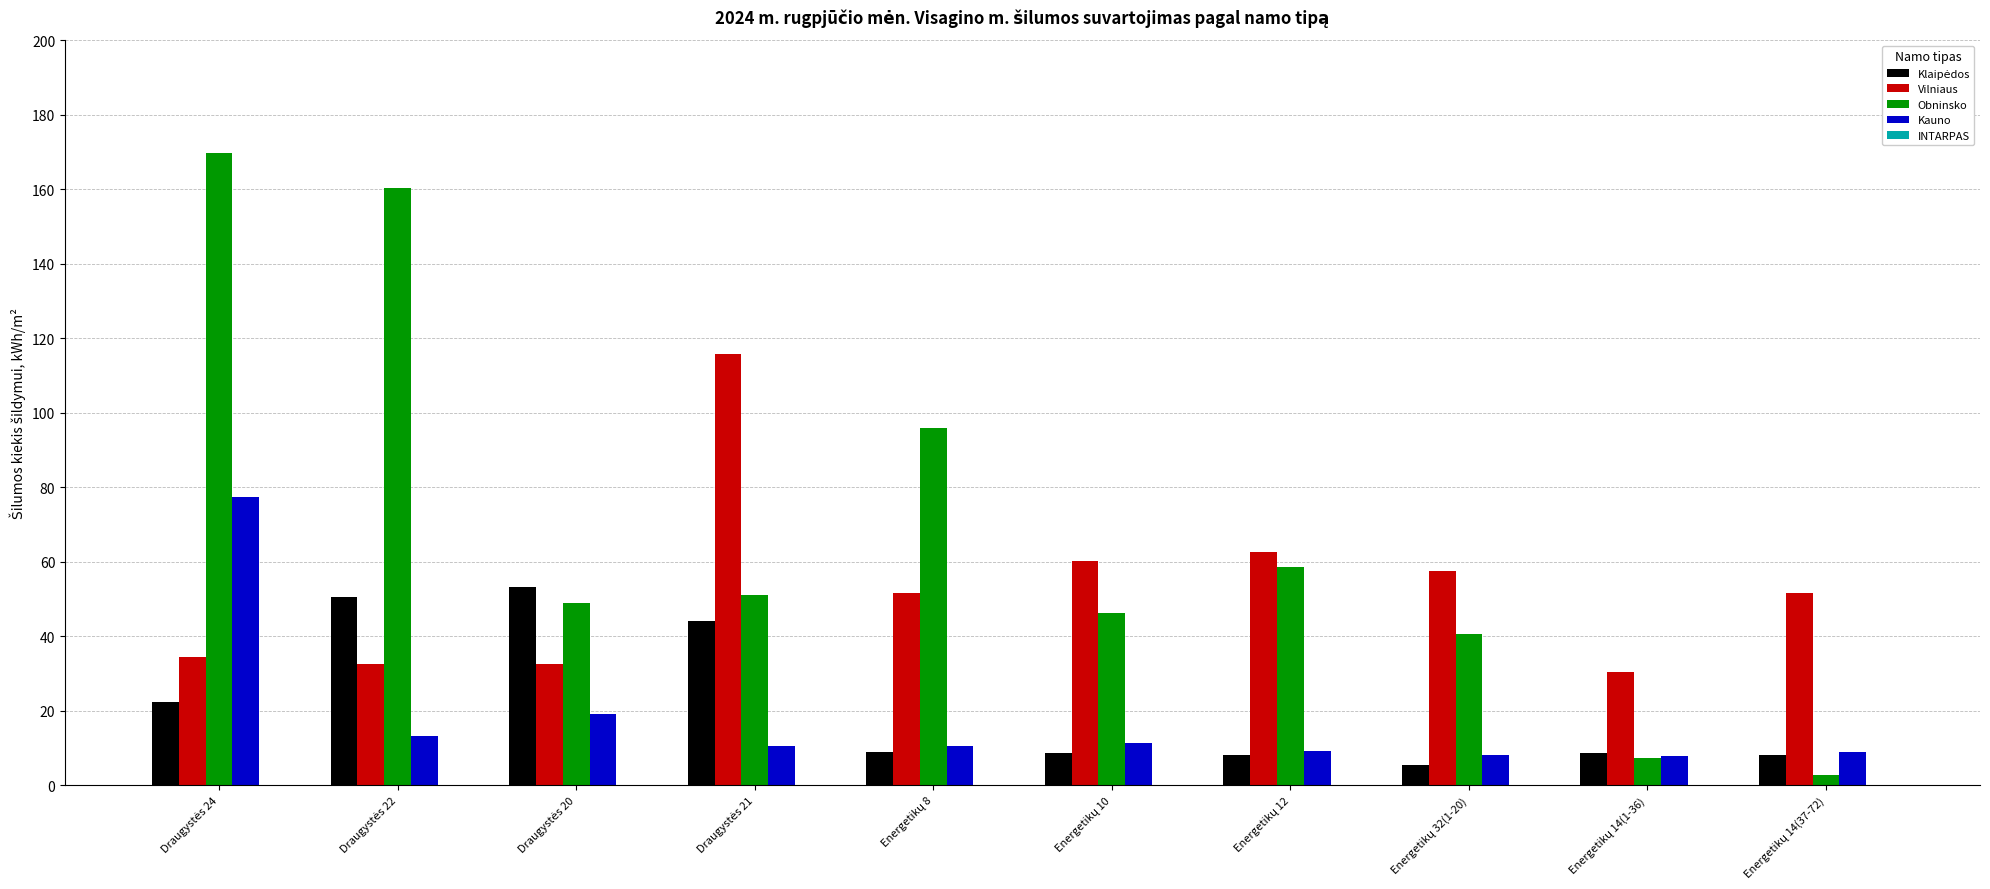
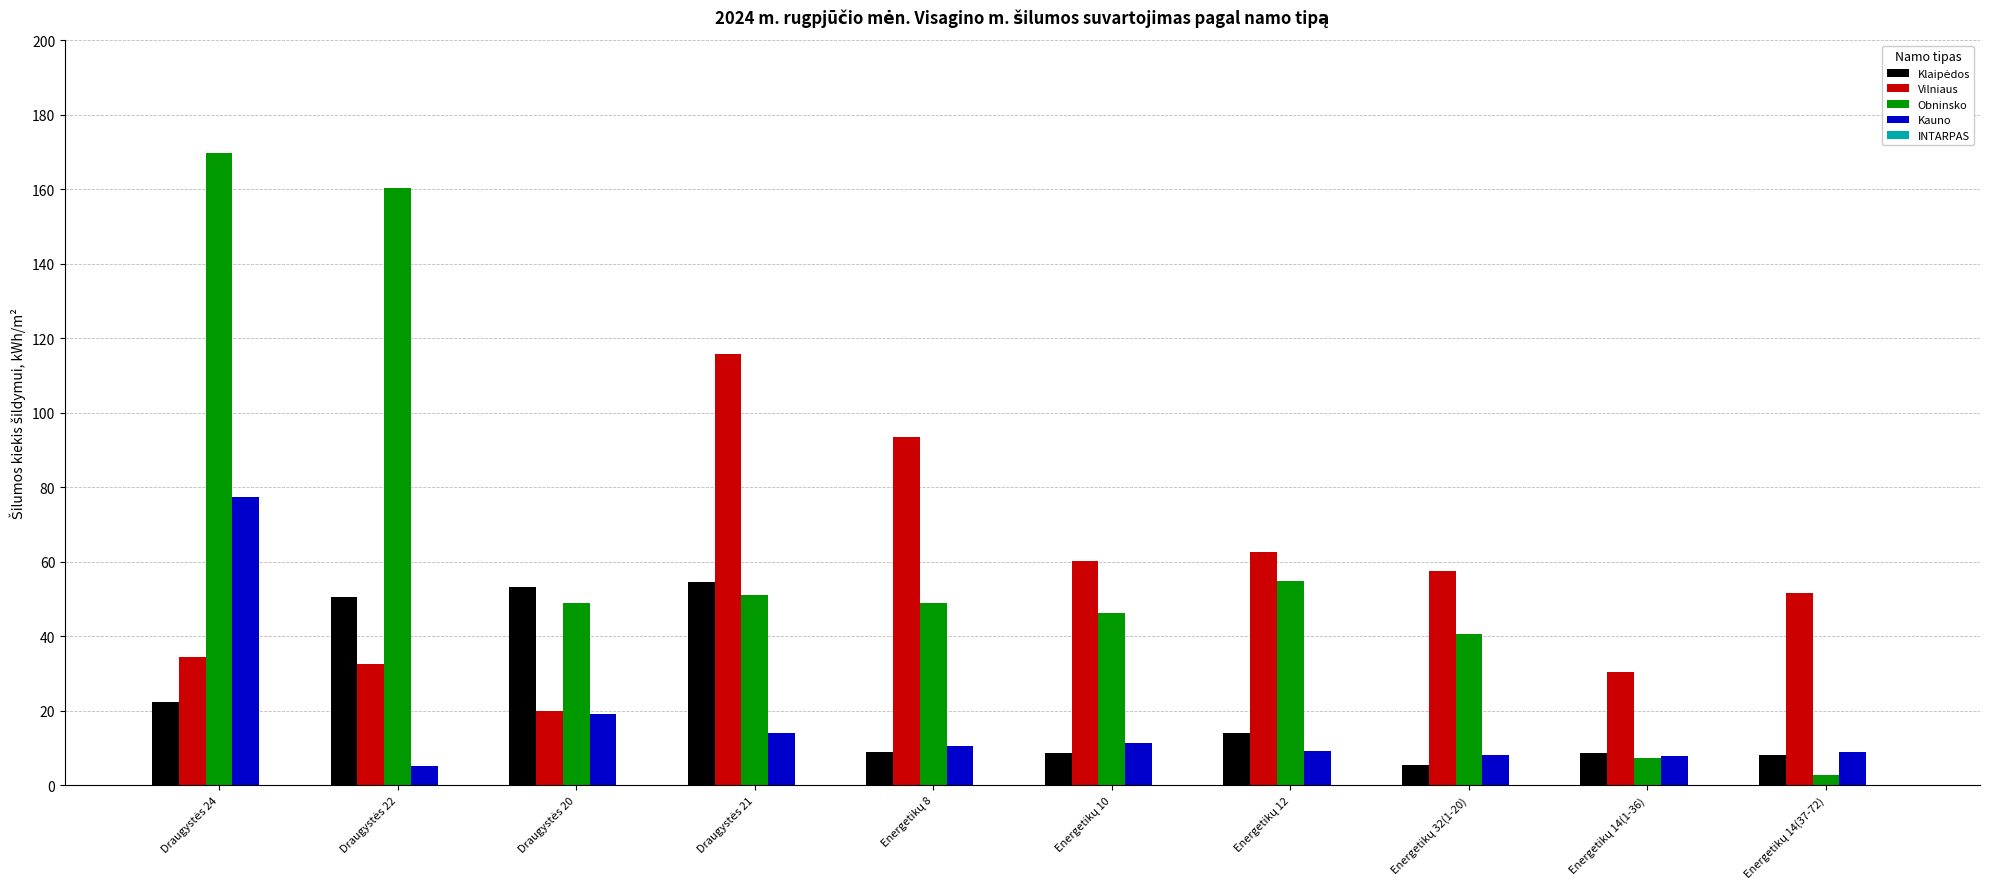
Kauno, Draugystės 22: 13 -> 5
Vilniaus, Draugystės 20: 33 -> 20
Klaipėdos, Draugystės 21: 44 -> 55
Kauno, Draugystės 21: 11 -> 14
Vilniaus, Energetikų 8: 52 -> 94
Obninsko, Energetikų 8: 96 -> 49
Klaipėdos, Energetikų 12: 8 -> 14
Obninsko, Energetikų 12: 58 -> 55
